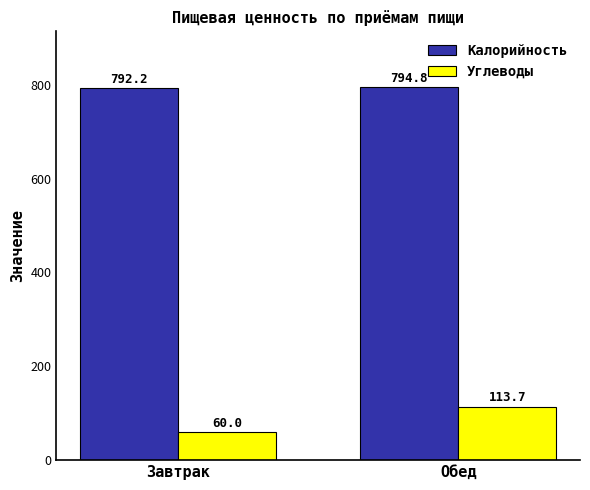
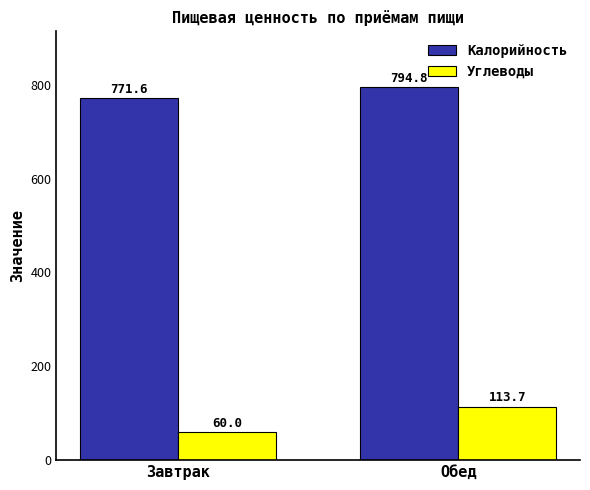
Калорийность, Завтрак: 792.2 -> 771.6
